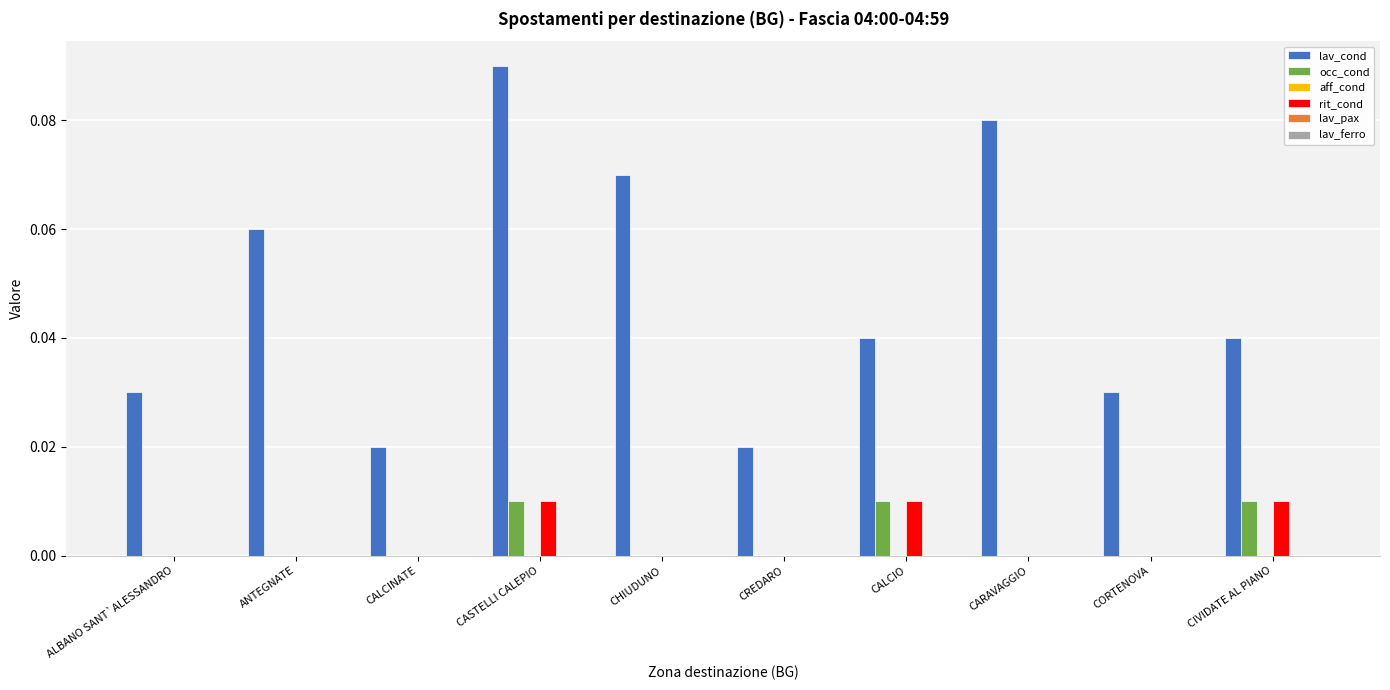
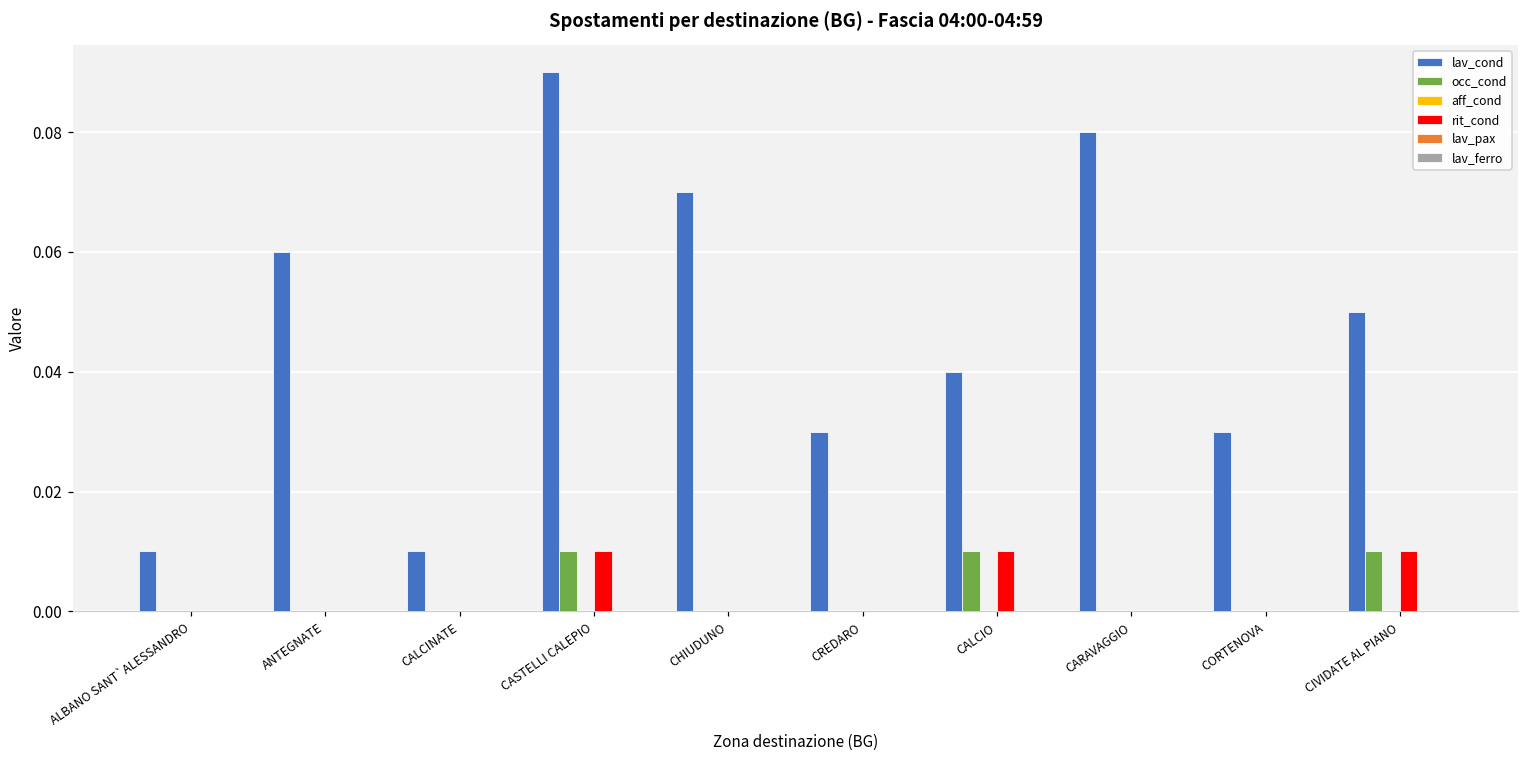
lav_cond, ALBANO SANT`ALESSANDRO: 0.03 -> 0.01
lav_cond, CALCINATE: 0.02 -> 0.01
lav_cond, CREDARO: 0.02 -> 0.03
lav_cond, CIVIDATE AL PIANO: 0.04 -> 0.05
